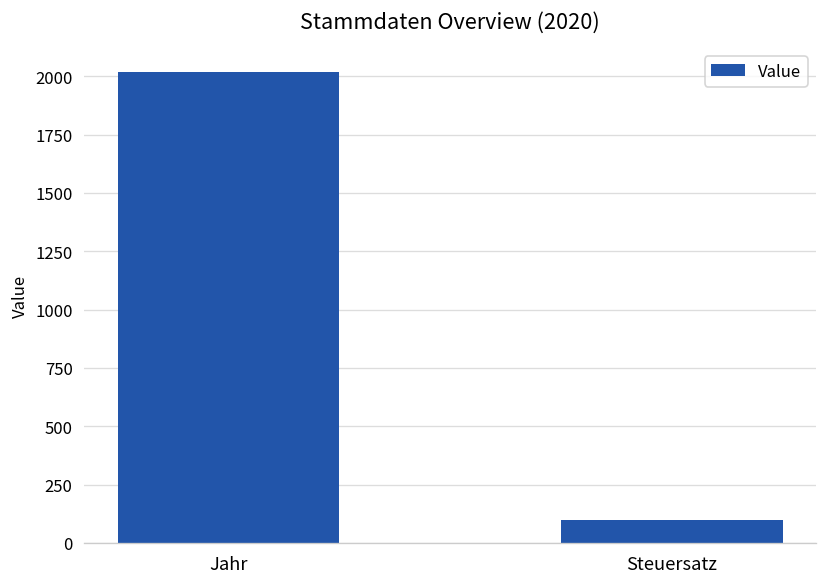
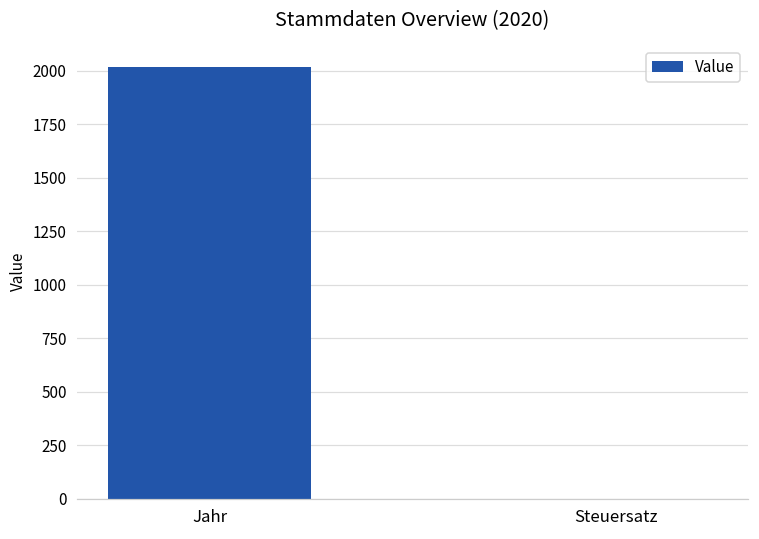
Steuersatz: 100 -> 0
